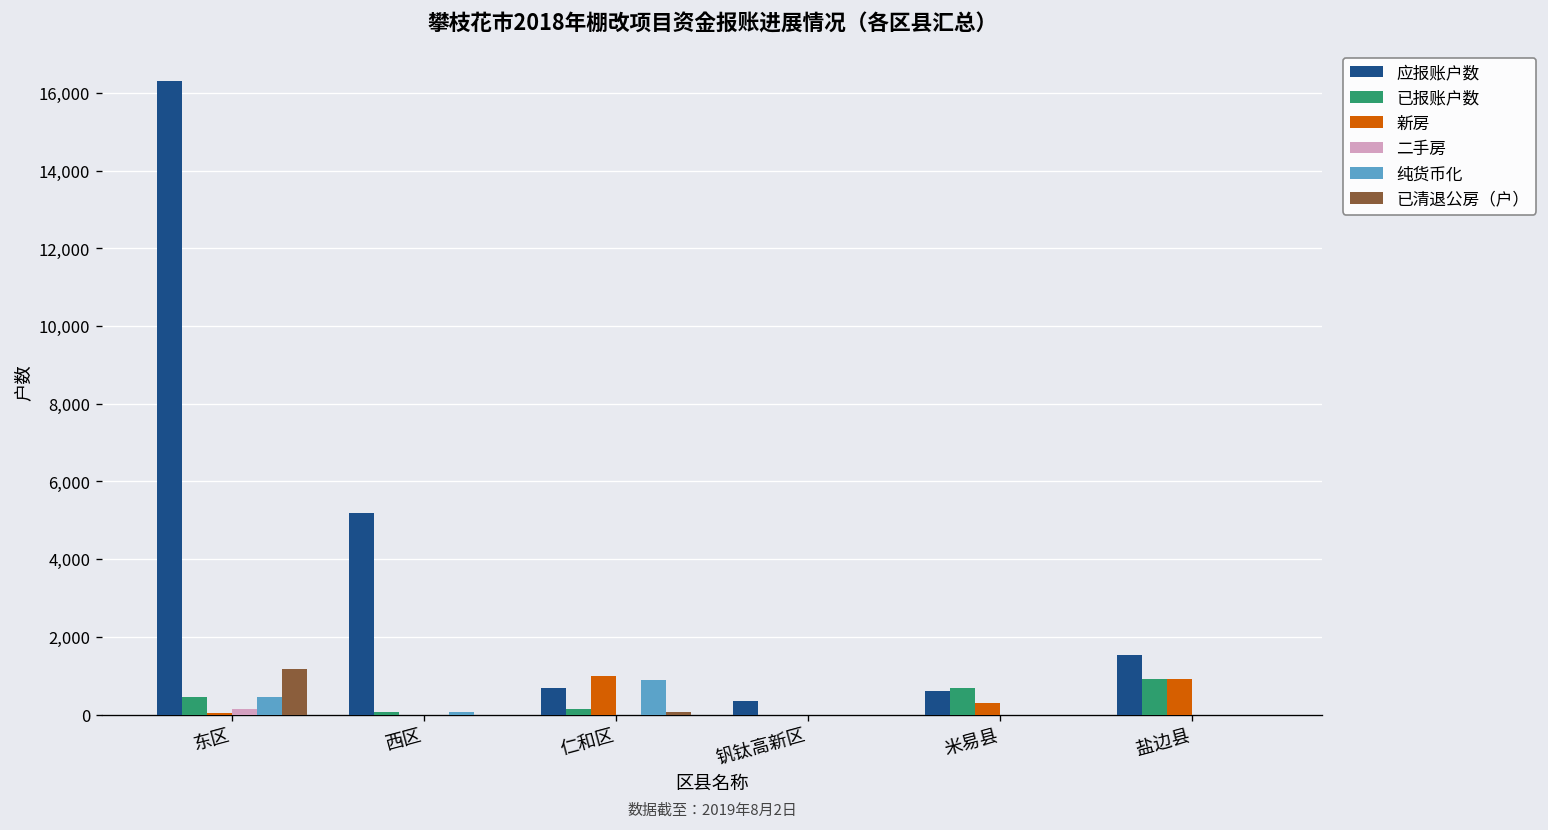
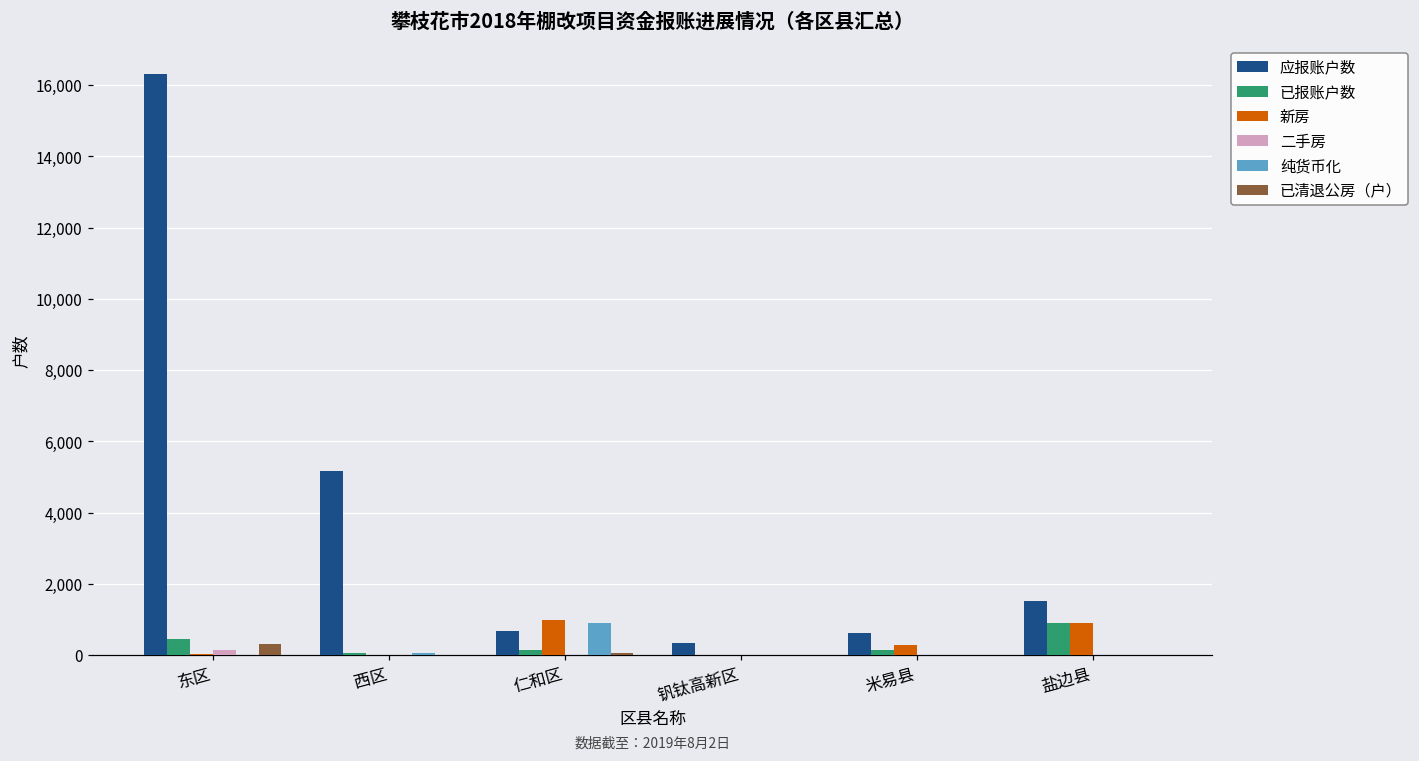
纯货币化, 东区: 500 -> 0
已清退公房（户）, 东区: 1,200 -> 300
已报账户数, 米易县: 700 -> 100
